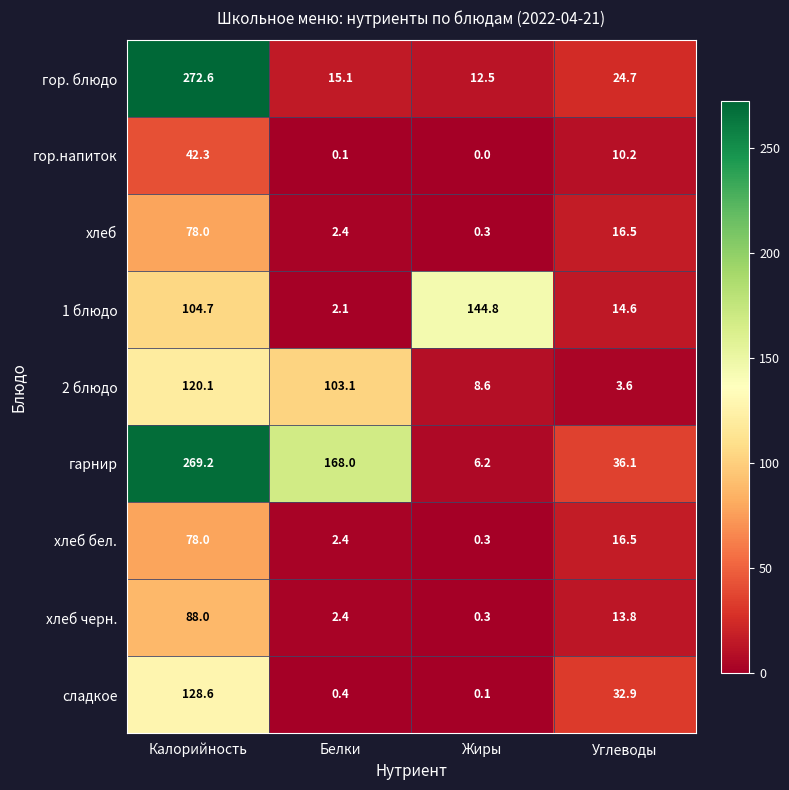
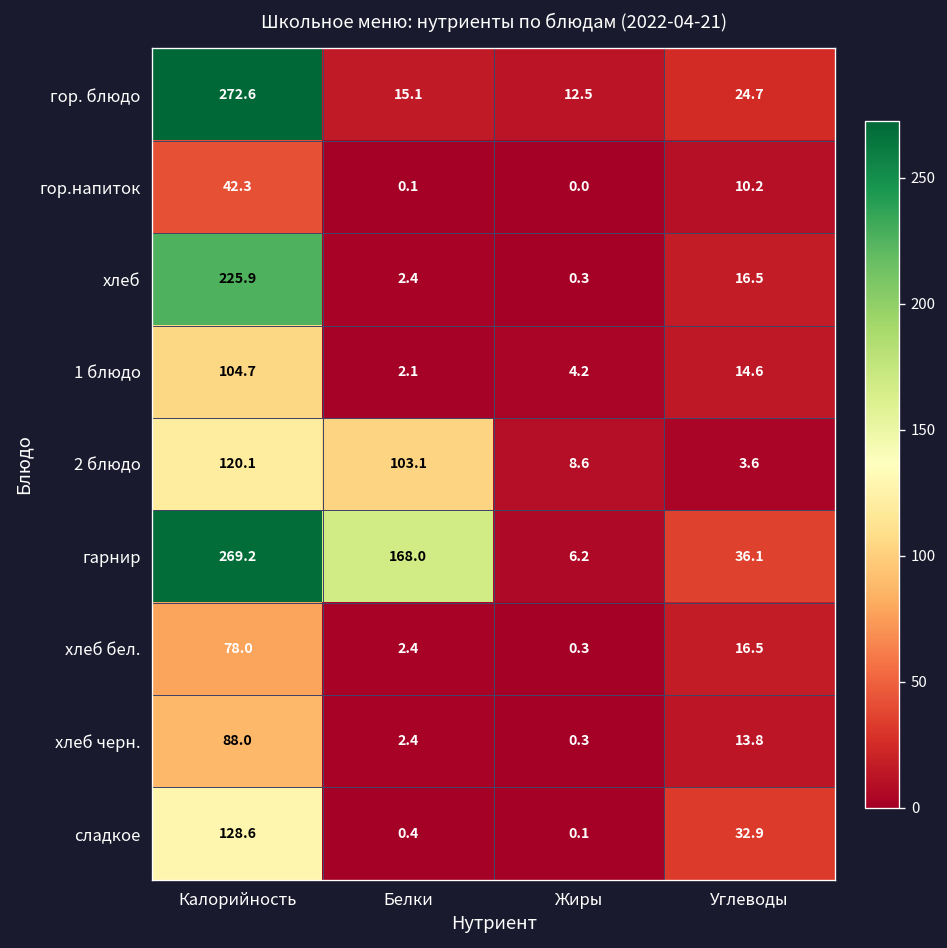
хлеб, Калорийность: 78.0 -> 225.9
1 блюдо, Жиры: 144.8 -> 4.2
